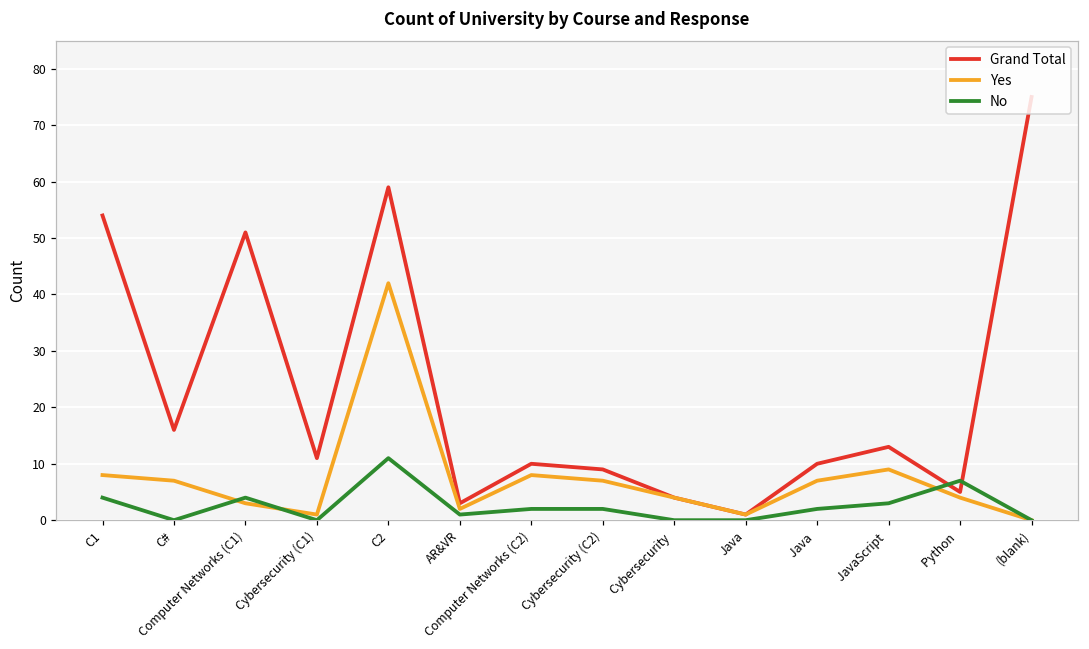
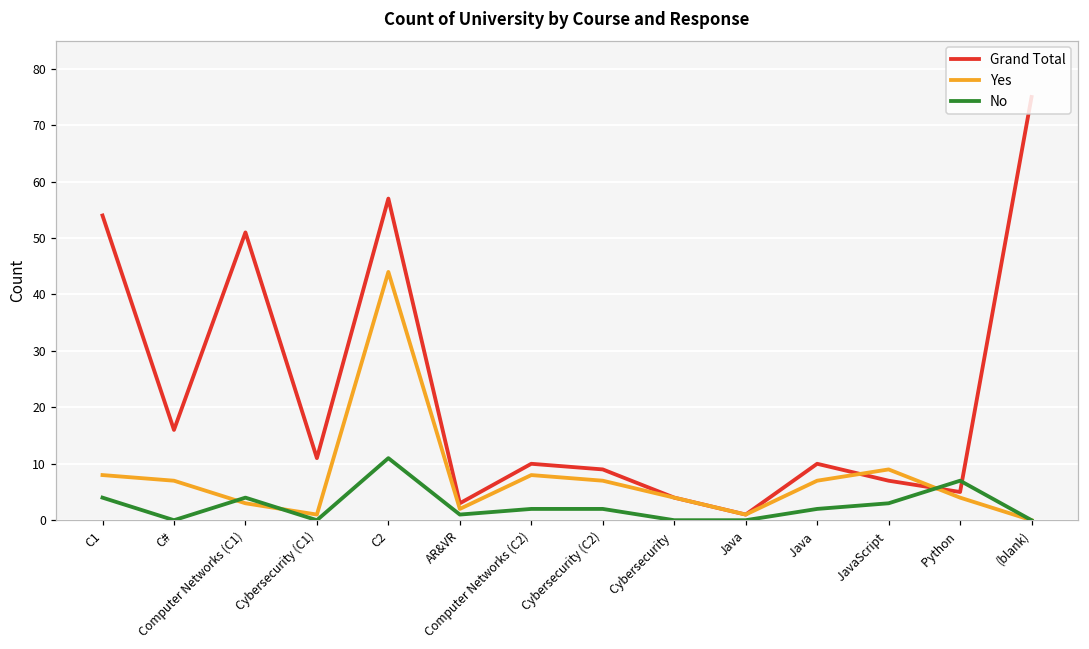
Grand Total, C2: 59 -> 57
Yes, C2: 42 -> 44
Grand Total, JavaScript: 13 -> 7
